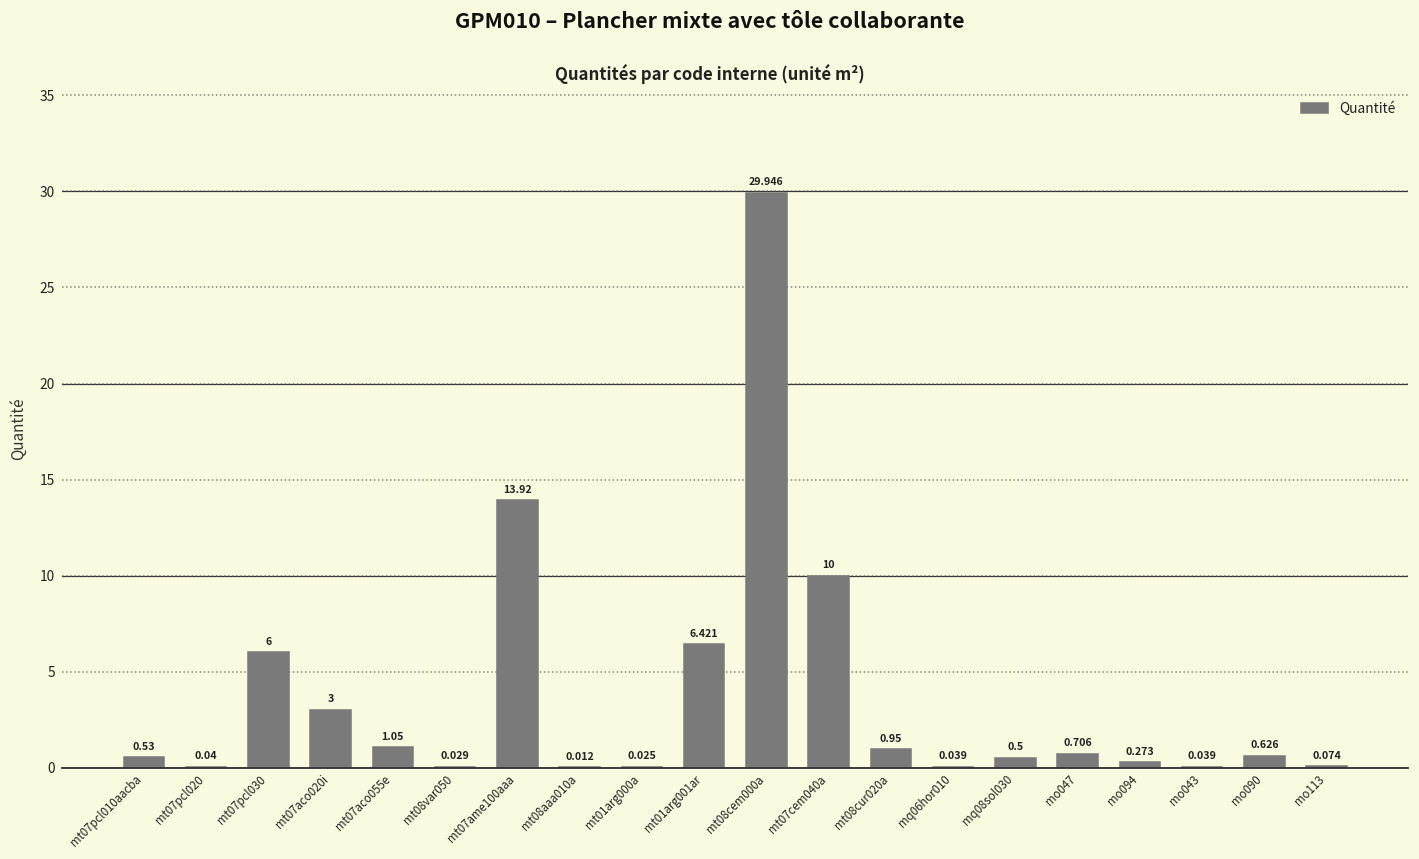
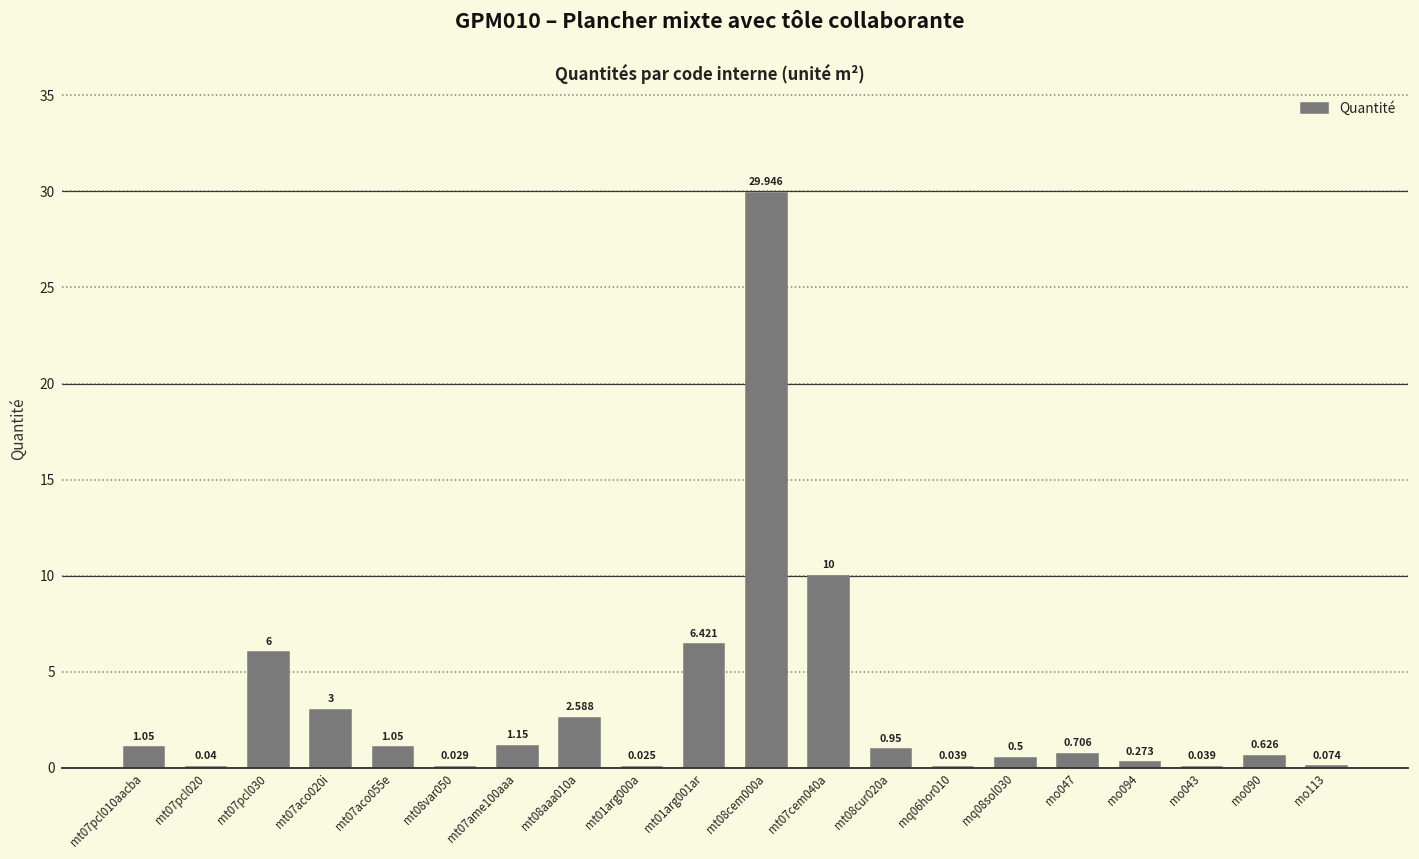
mt07pcl010aacba: 0.53 -> 1.05
mt07ame100aaa: 13.92 -> 1.15
mt08aaa010a: 0.012 -> 2.588
